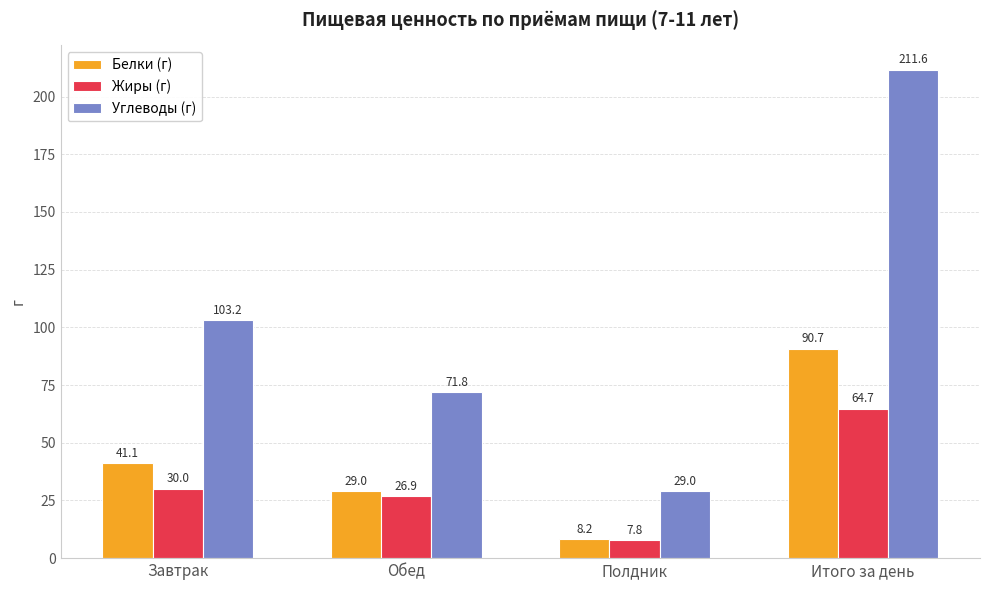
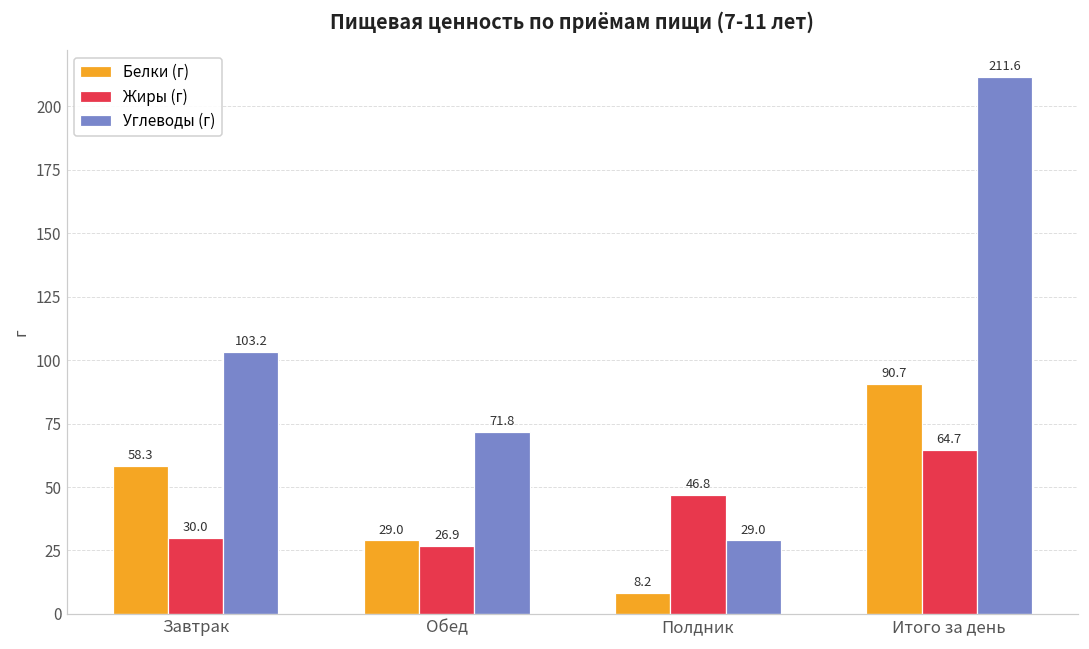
Белки (г), Завтрак: 41.1 -> 58.3
Жиры (г), Полдник: 7.8 -> 46.8
